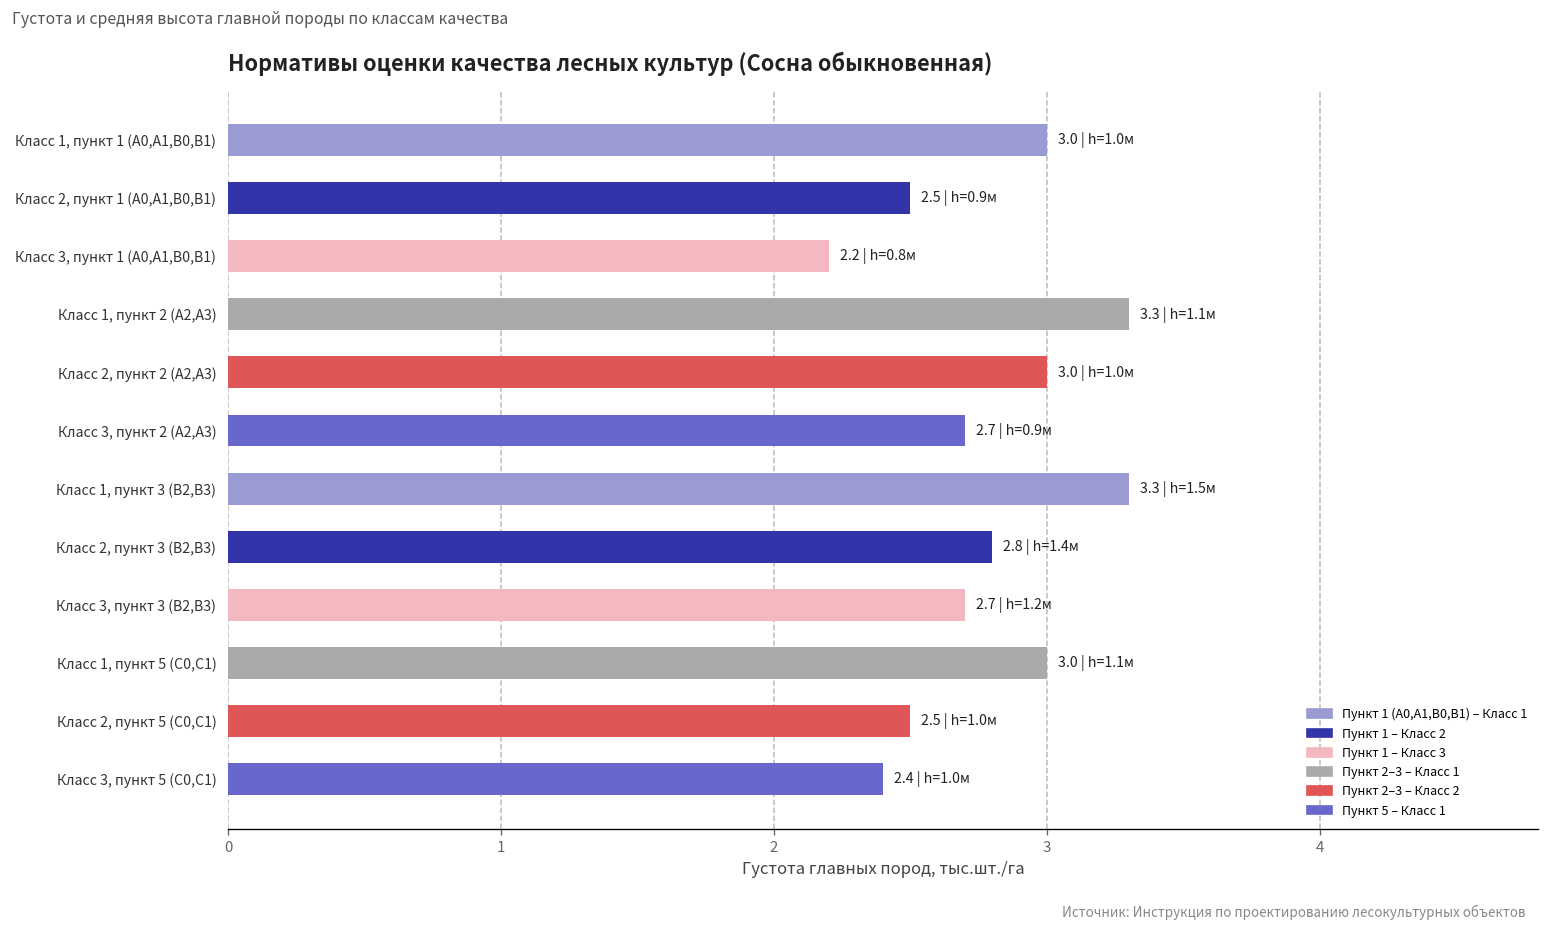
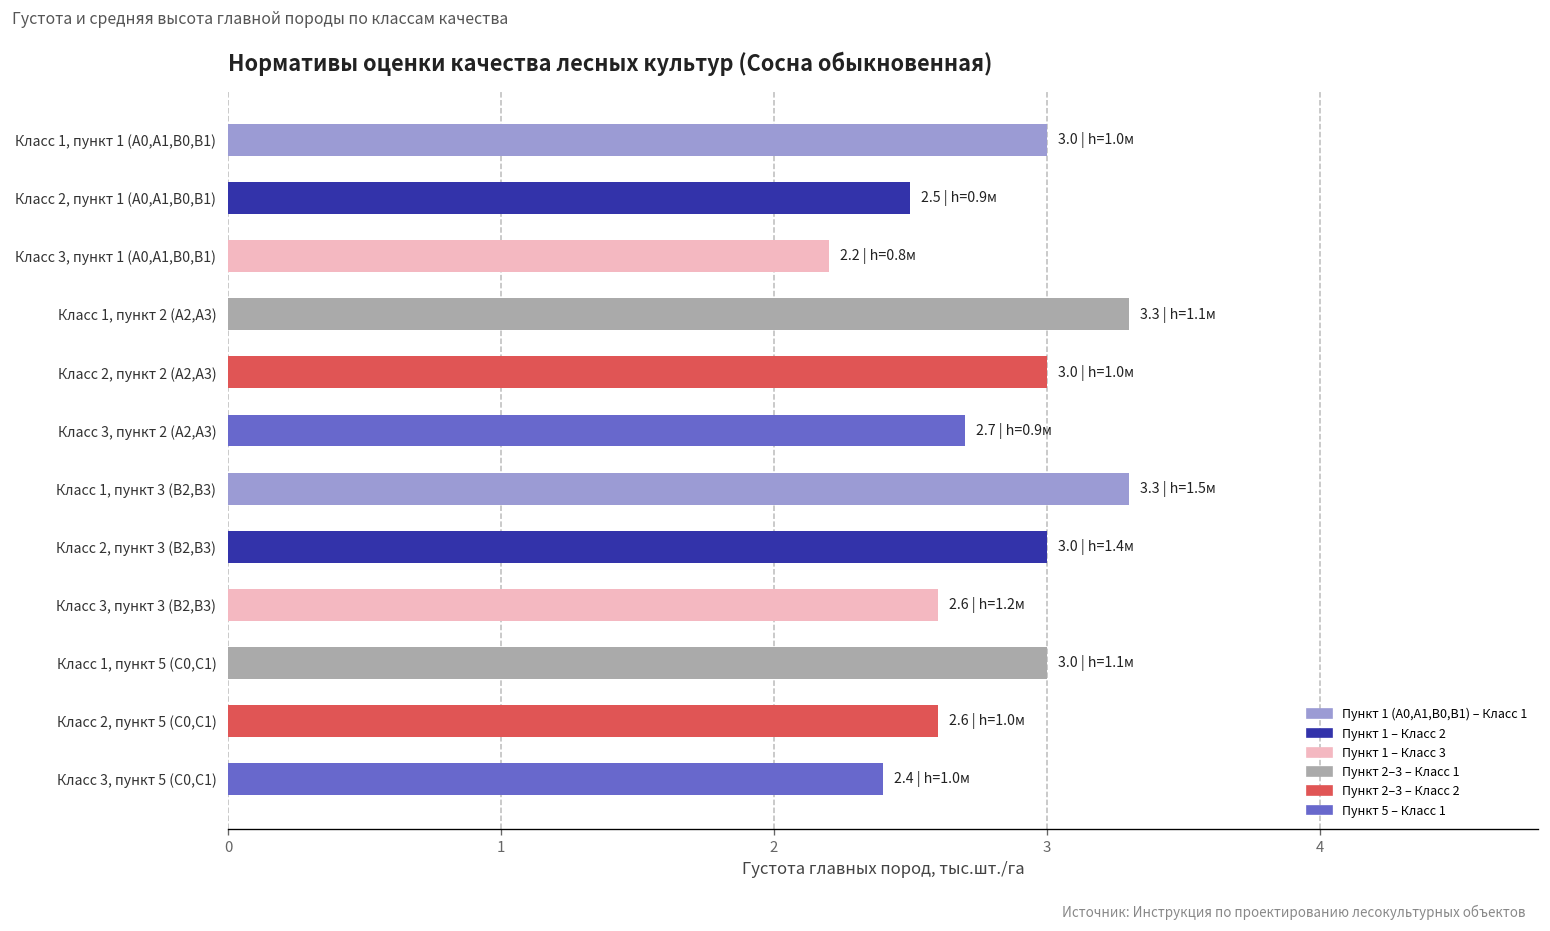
Класс 2, пункт 3 (В2,В3): 2.8 -> 3.0
Класс 3, пункт 3 (В2,В3): 2.7 -> 2.6
Класс 2, пункт 5 (С0,С1): 2.5 -> 2.6
